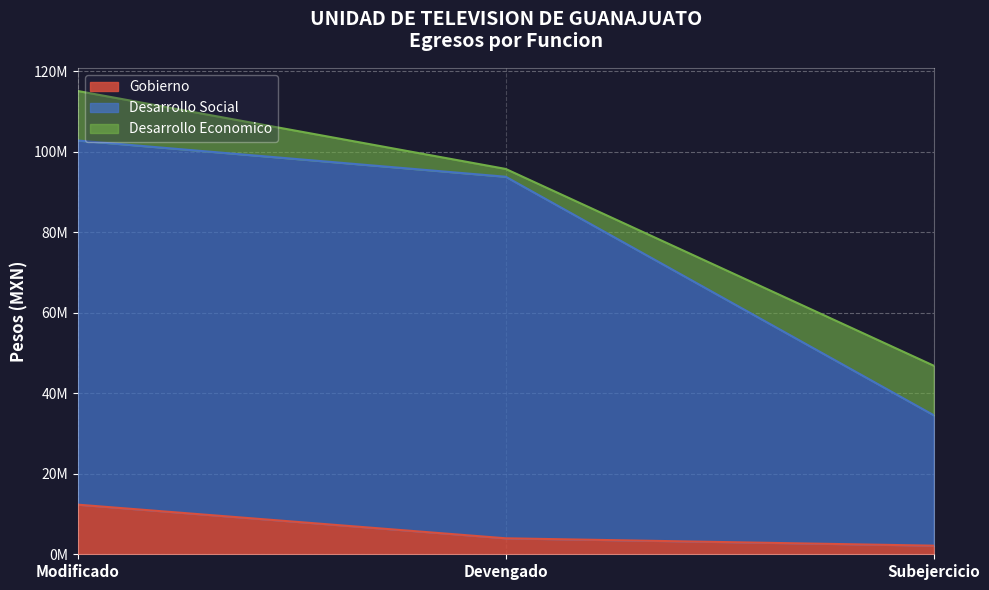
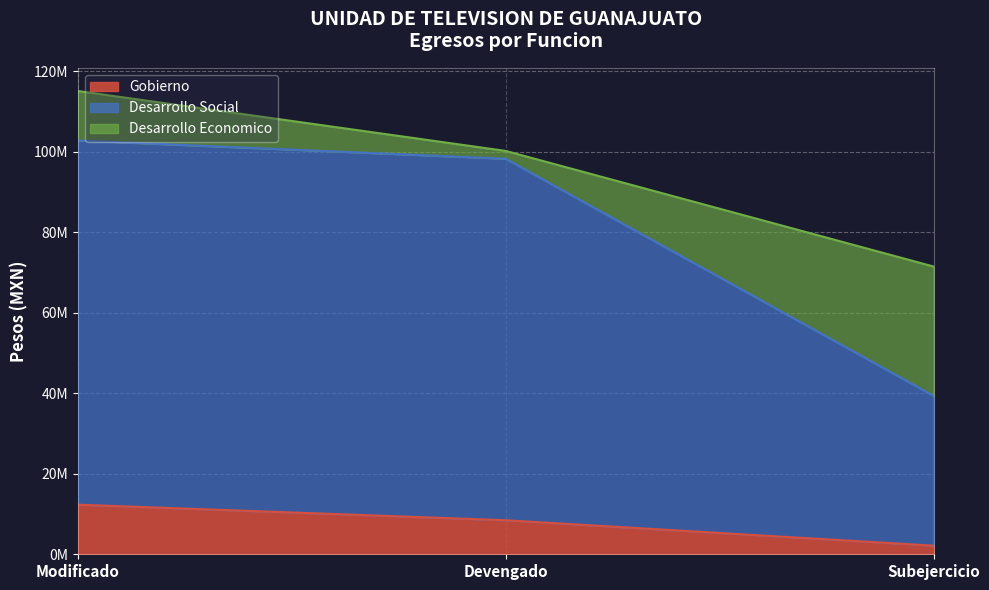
Gobierno, Devengado: 4000000 -> 8000000
Desarrollo Social, Subejercicio: 32000000 -> 37000000
Desarrollo Economico, Subejercicio: 12000000 -> 32000000
